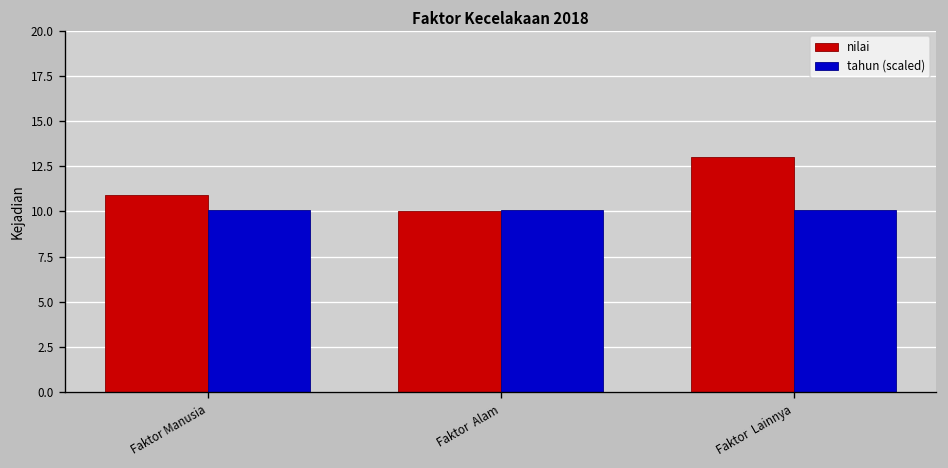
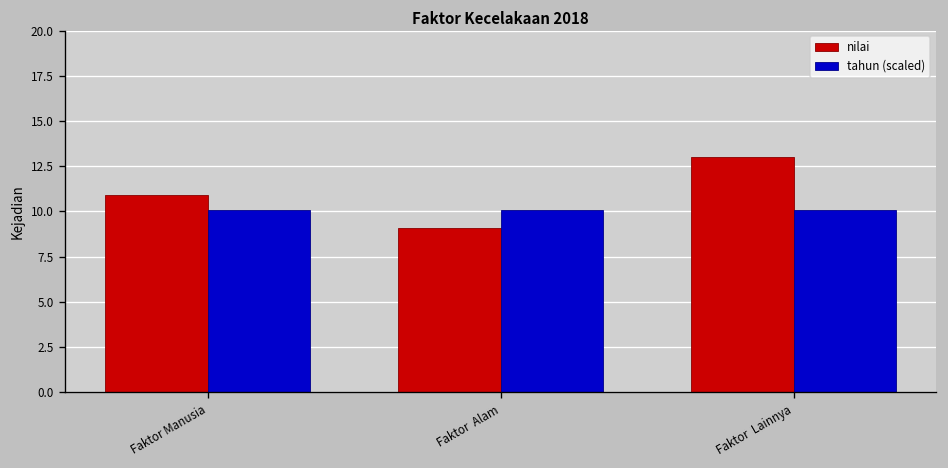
nilai, Faktor Alam: 10.0 -> 9.1
